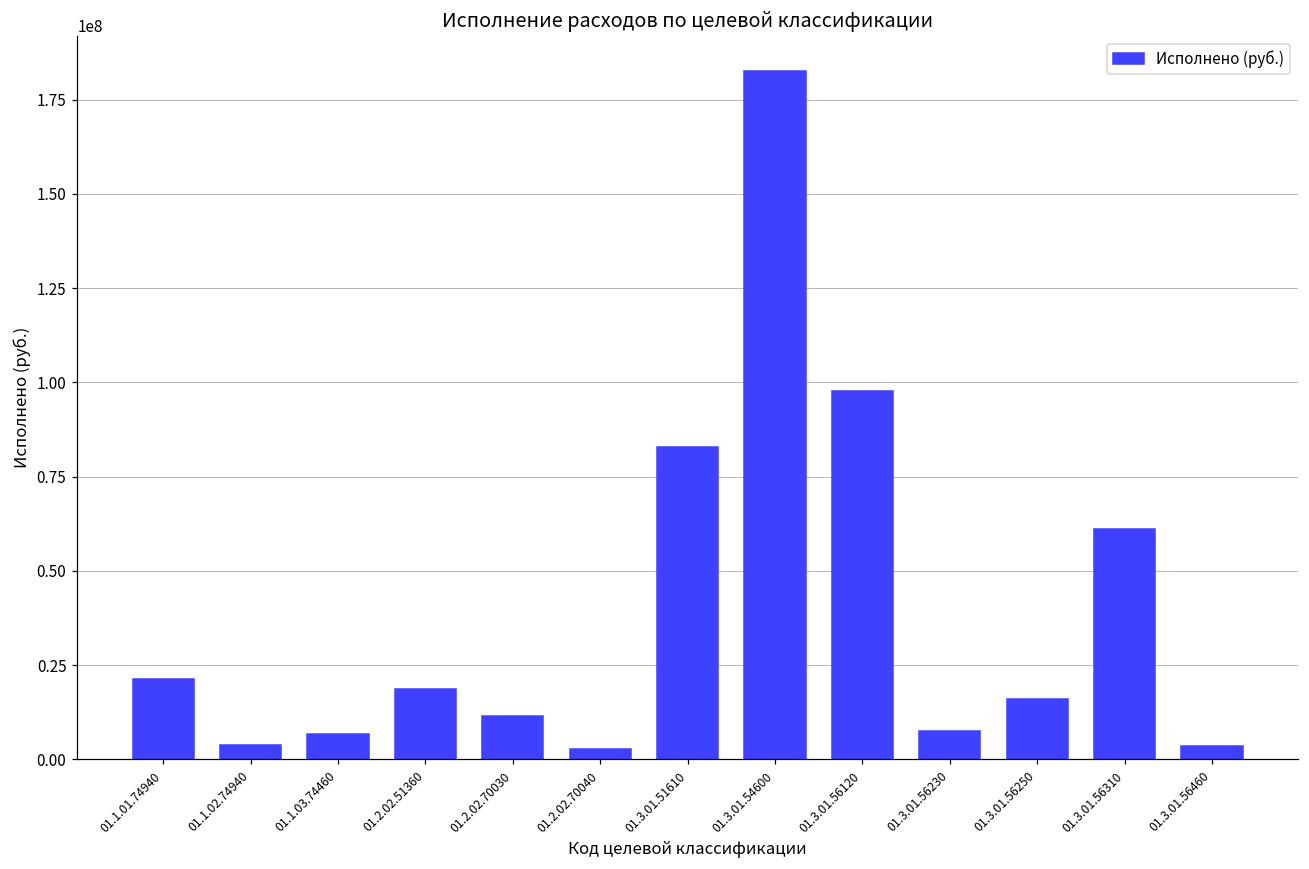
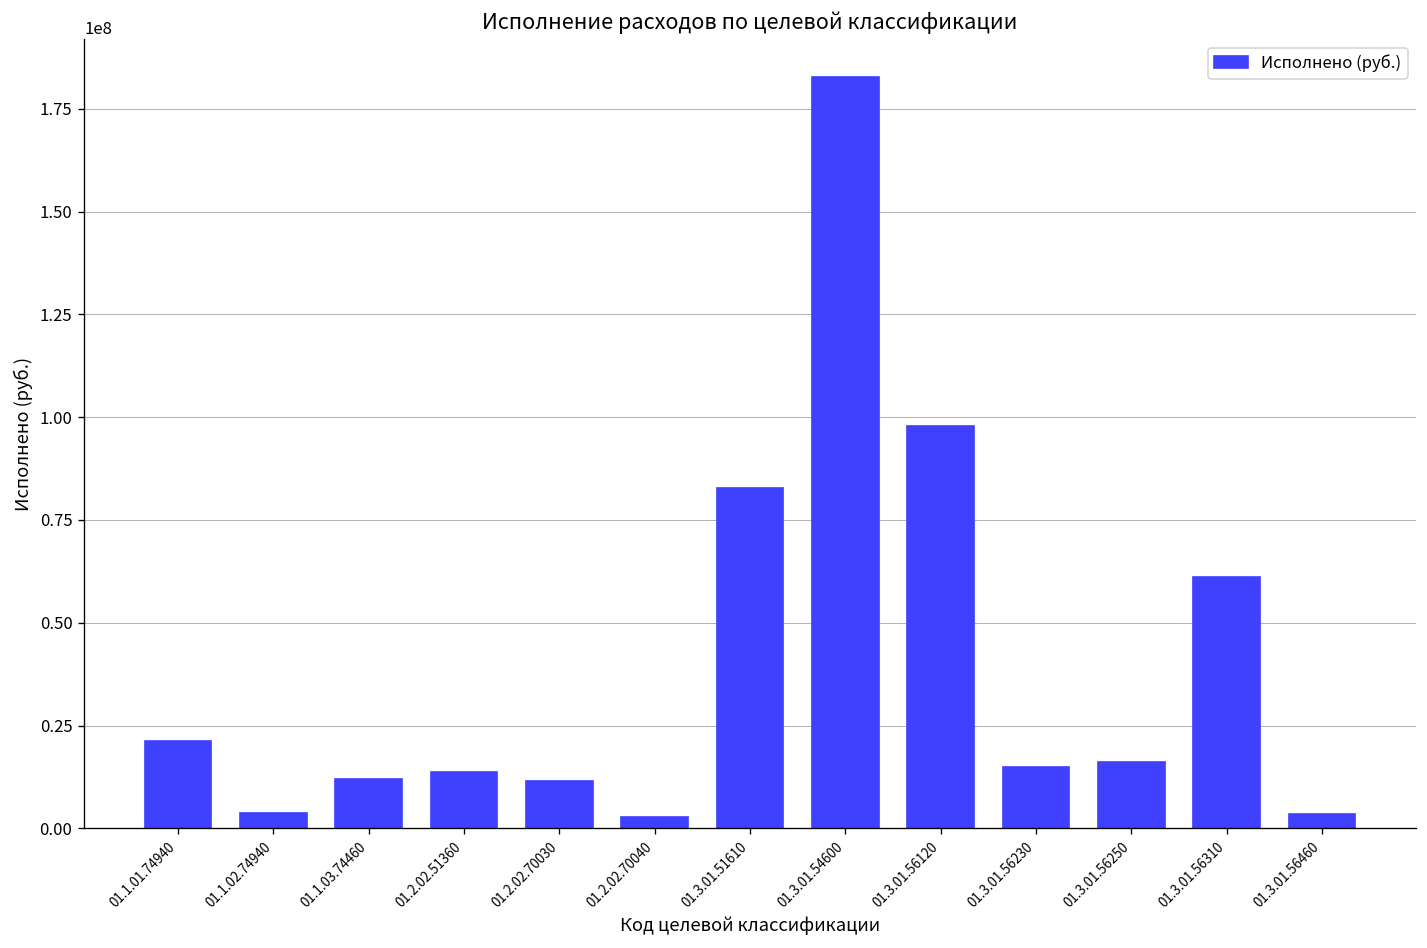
01.1.03.74460: 7000000 -> 12000000
01.2.02.51360: 19000000 -> 14000000
01.3.01.56230: 8000000 -> 15000000
